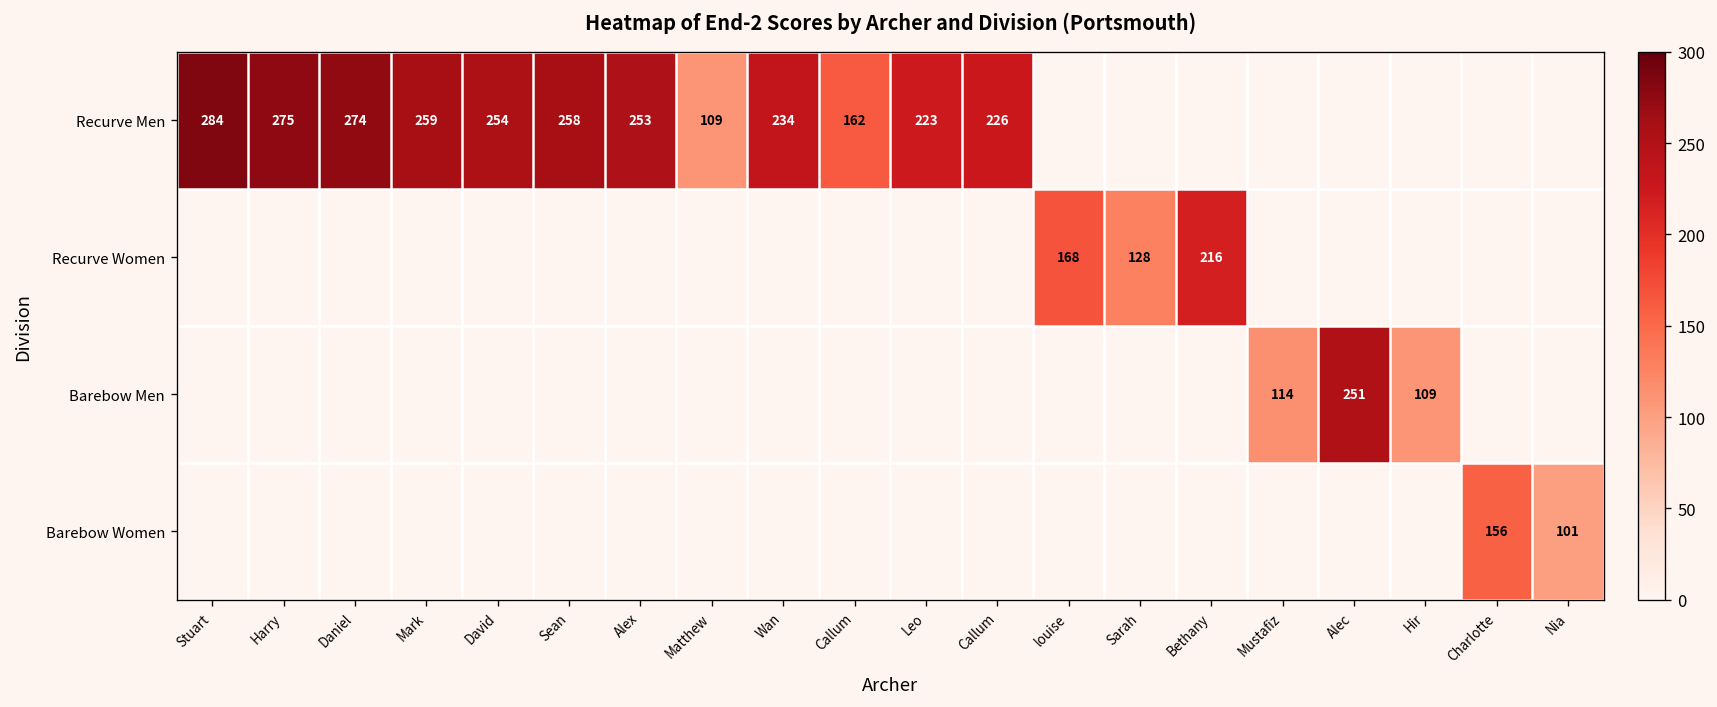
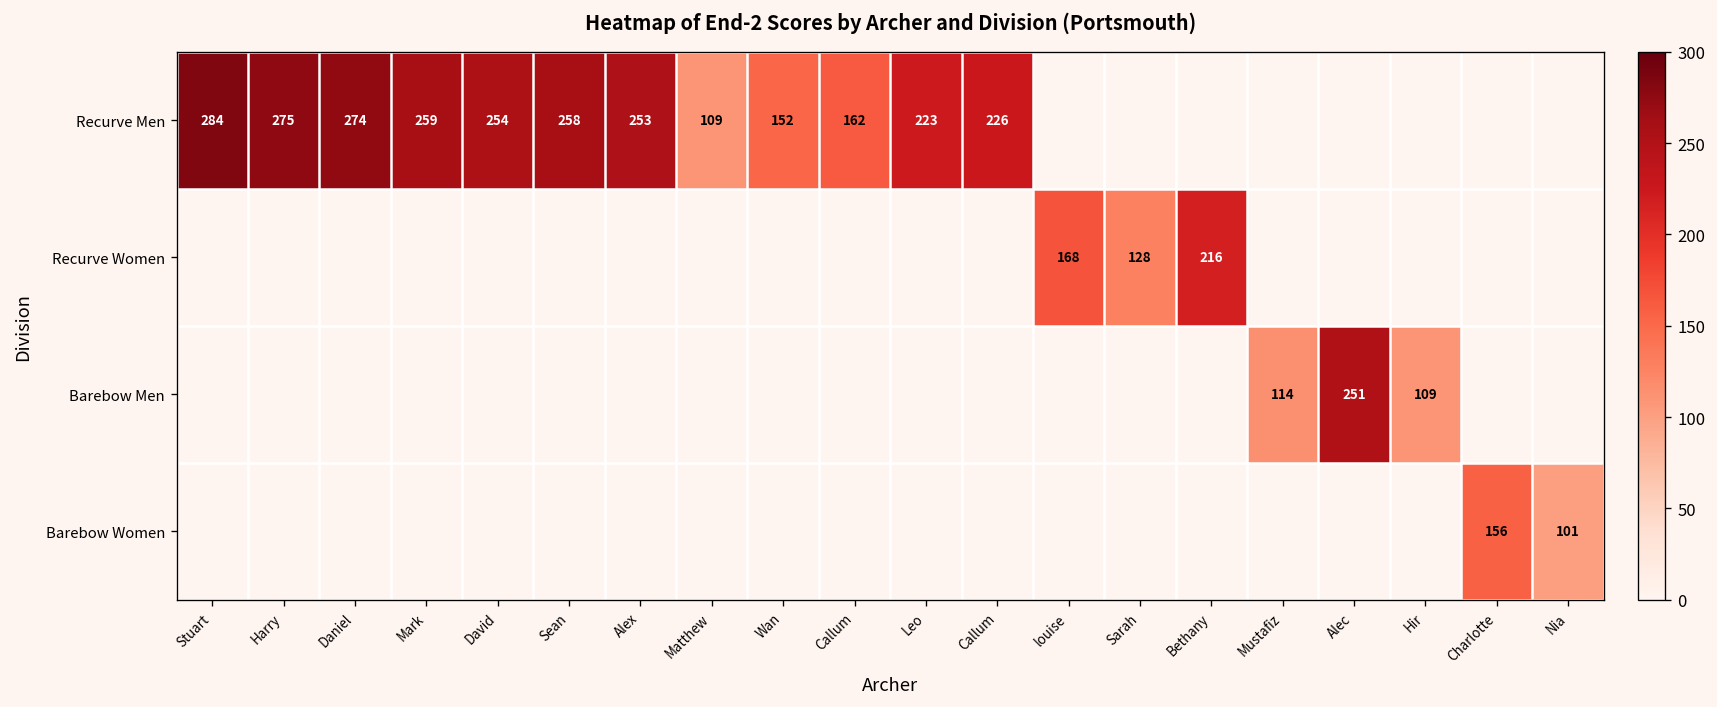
Recurve Men, Wan: 234 -> 152
